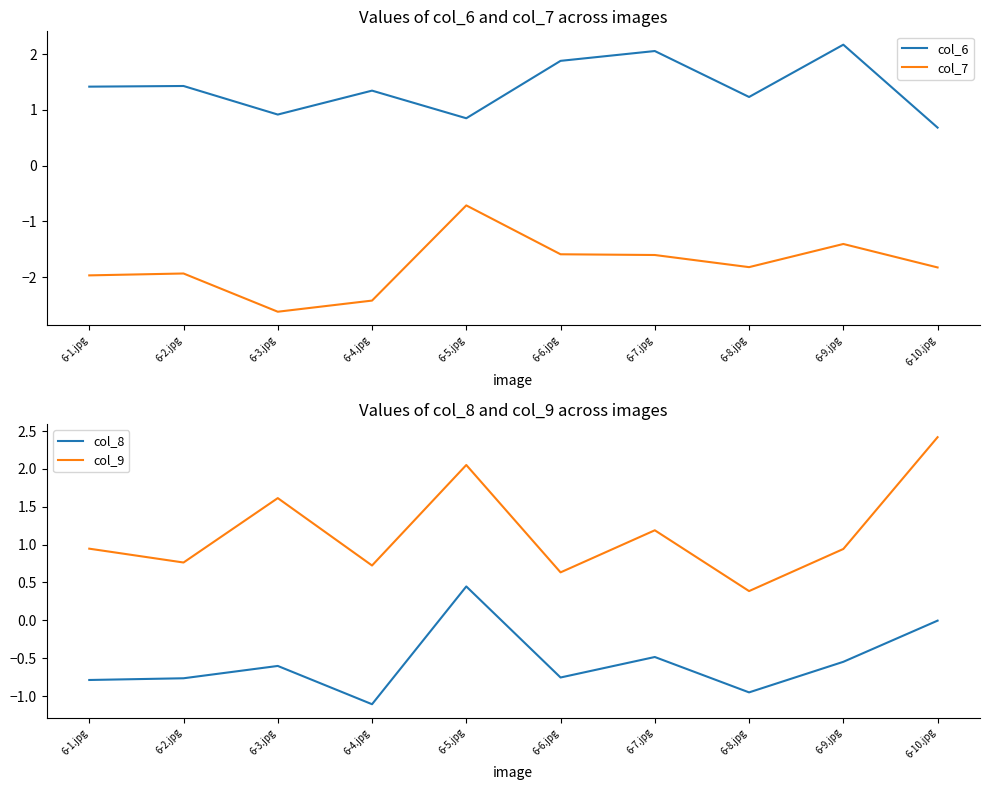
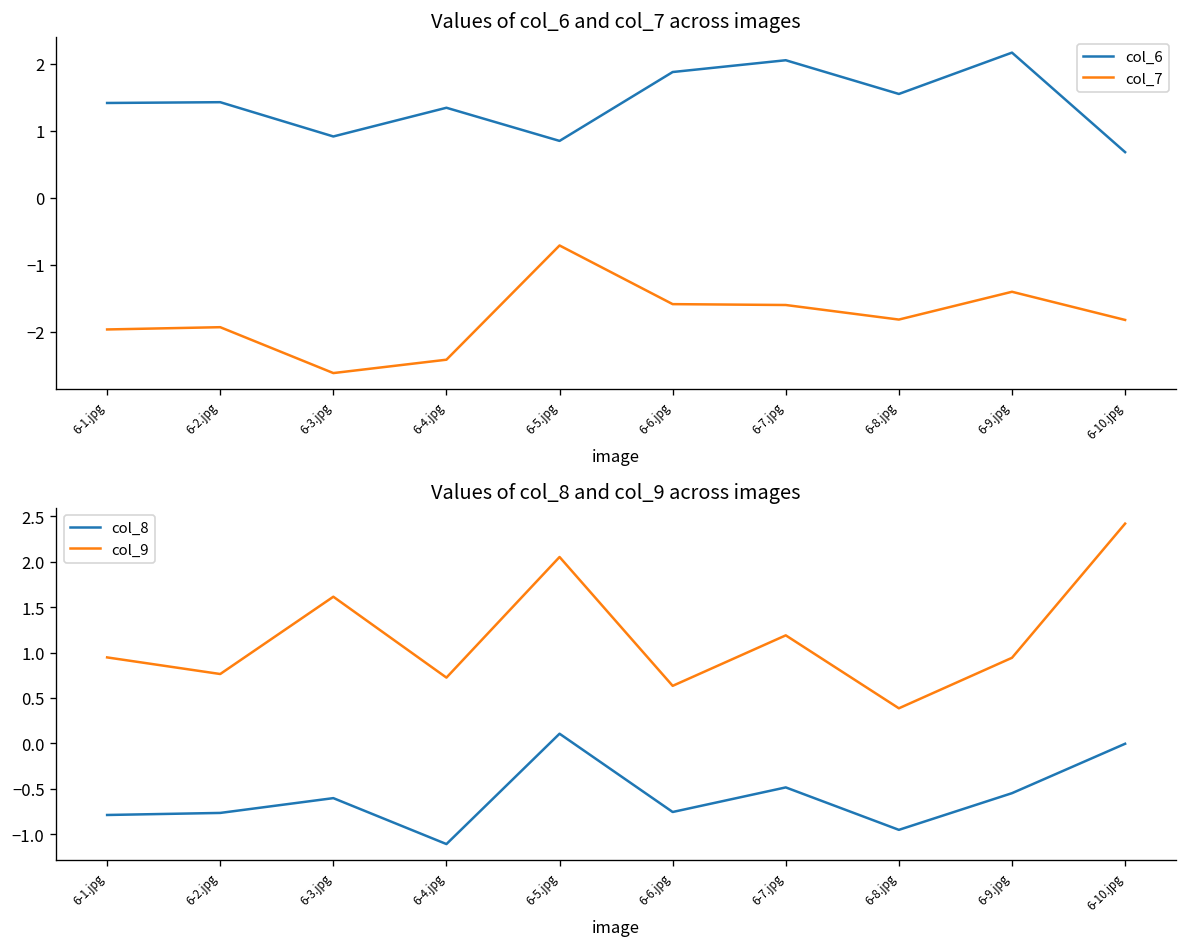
Values of col_6 and col_7 across images, col_6, 6-8.jpg: 1.2 -> 1.6
Values of col_8 and col_9 across images, col_8, 6-5.jpg: 0.4 -> 0.1
